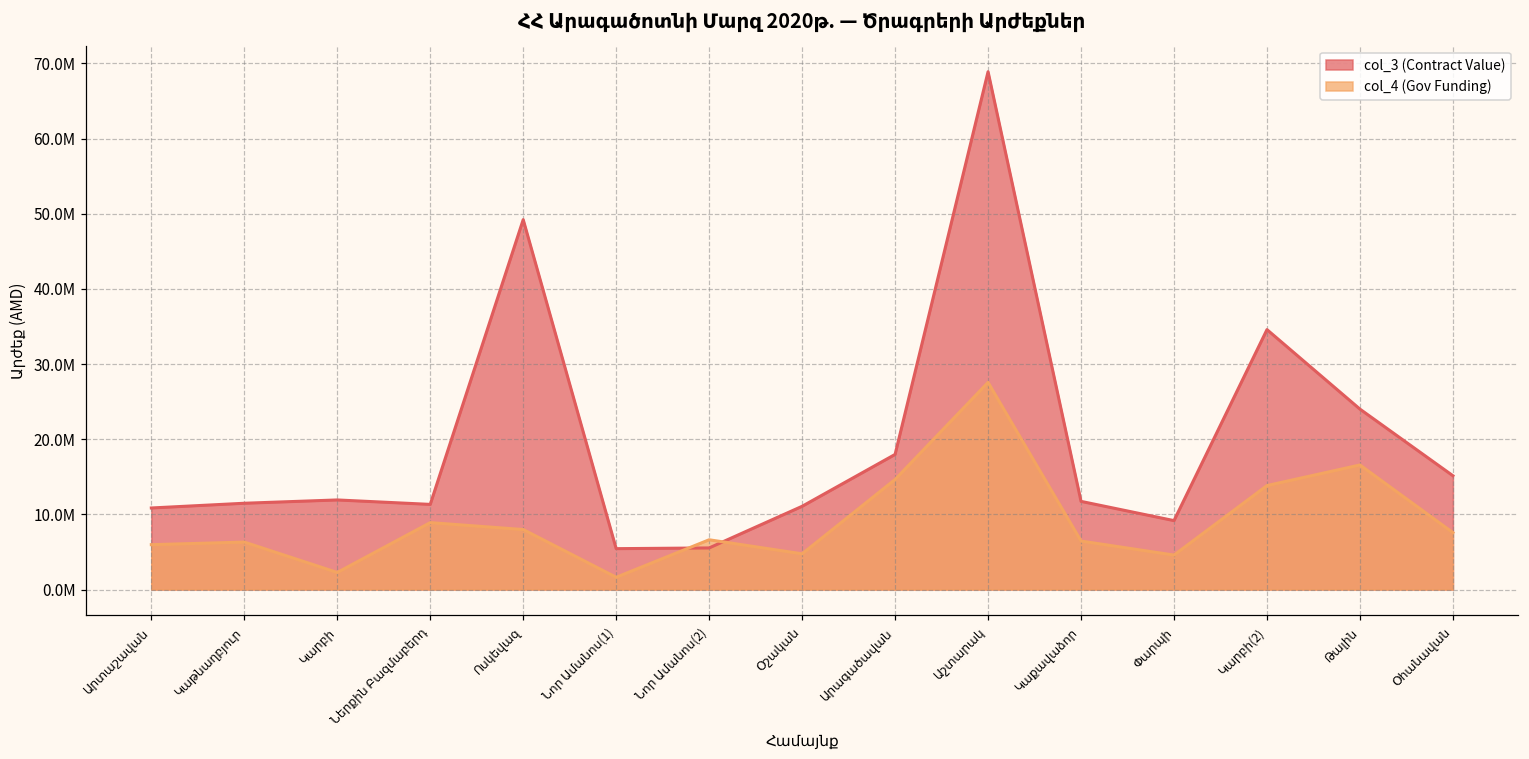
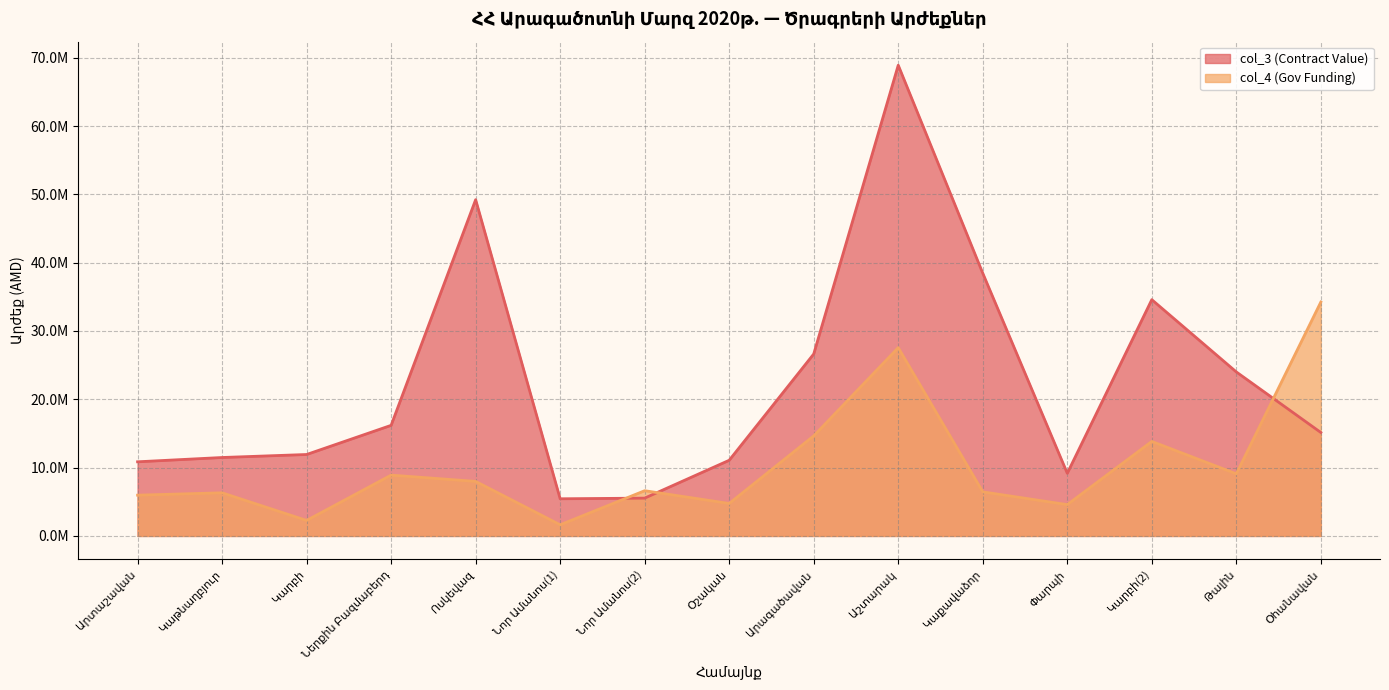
col_3 (Contract Value), Ներքին Բազմաբերդ: 11000000 -> 16000000
col_3 (Contract Value), Արագածավան: 18000000 -> 27000000
col_3 (Contract Value), Կաքավաձոր: 12000000 -> 38000000
col_4 (Gov Funding), Թալին: 17000000 -> 9000000
col_4 (Gov Funding), Օհանավան: 8000000 -> 34000000
